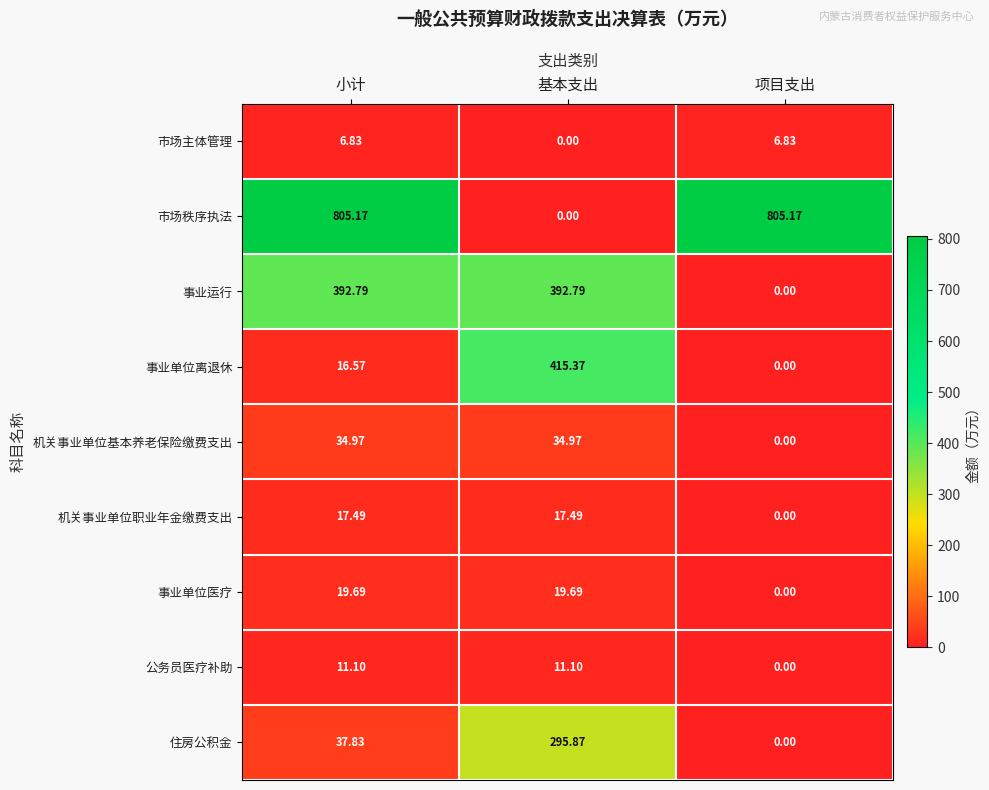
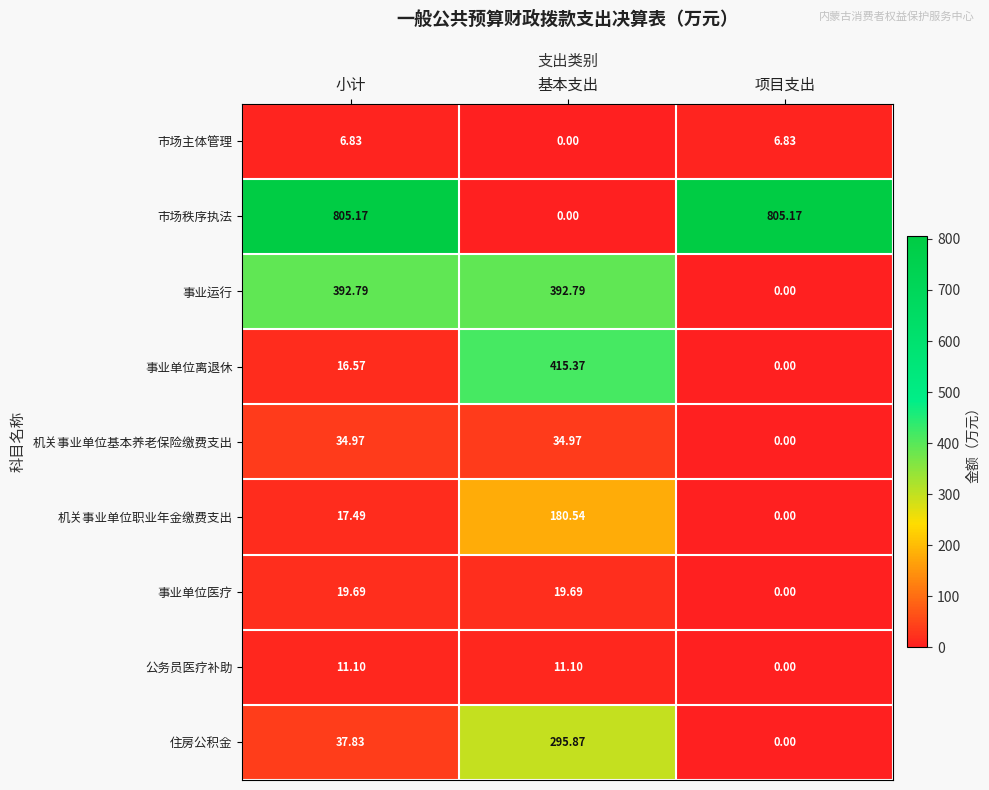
机关事业单位职业年金缴费支出, 基本支出: 17.49 -> 180.54
